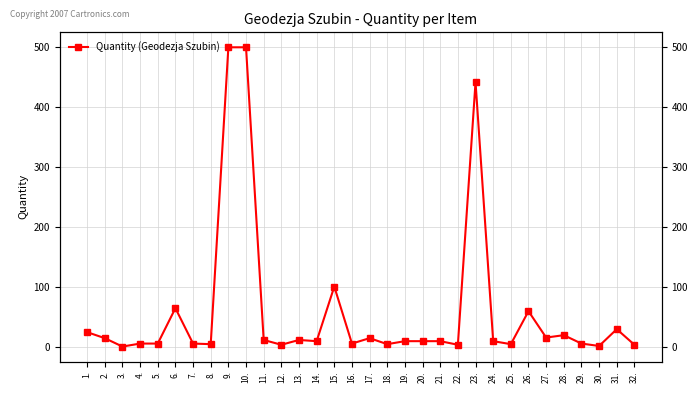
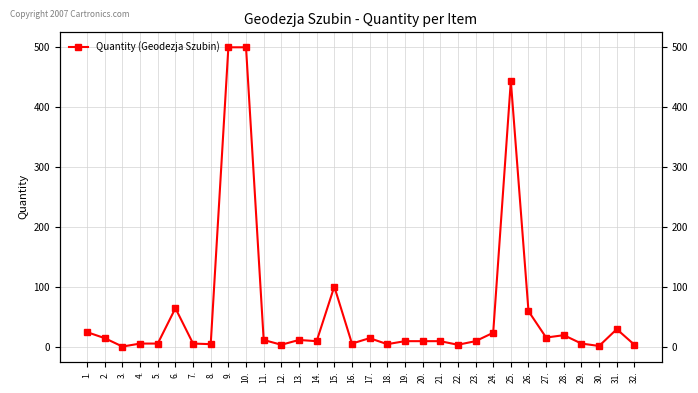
23.: 440 -> 10
24.: 10 -> 20
25.: 10 -> 440
